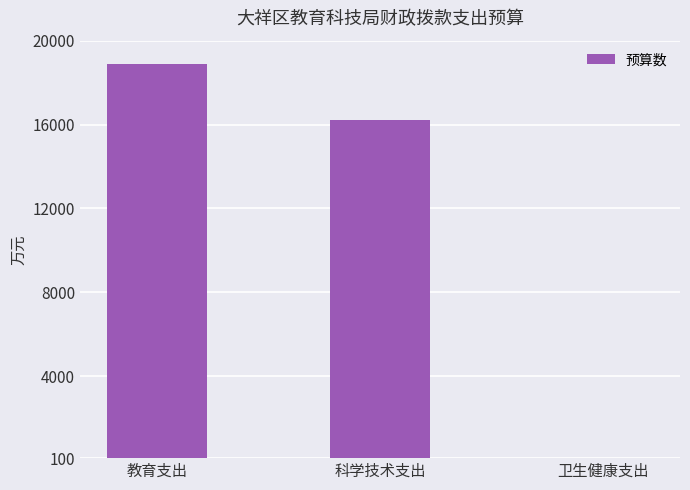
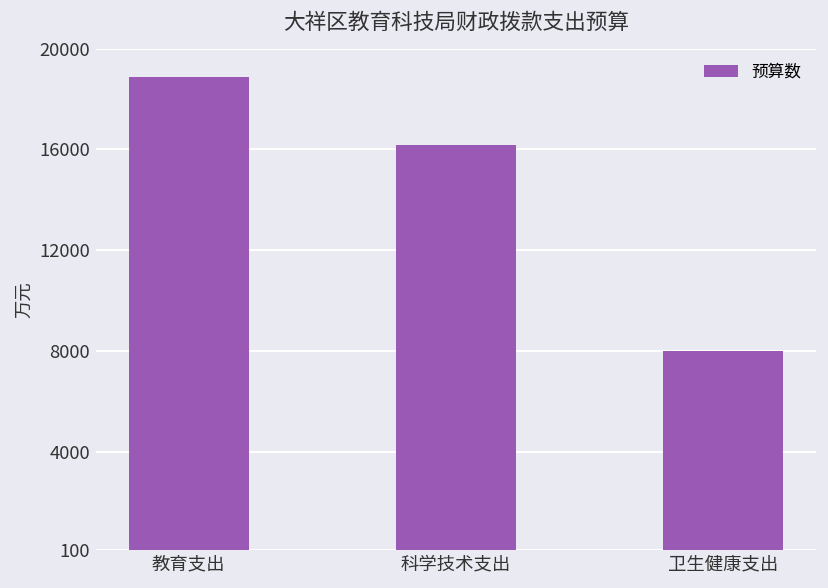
卫生健康支出: 0 -> 8000
